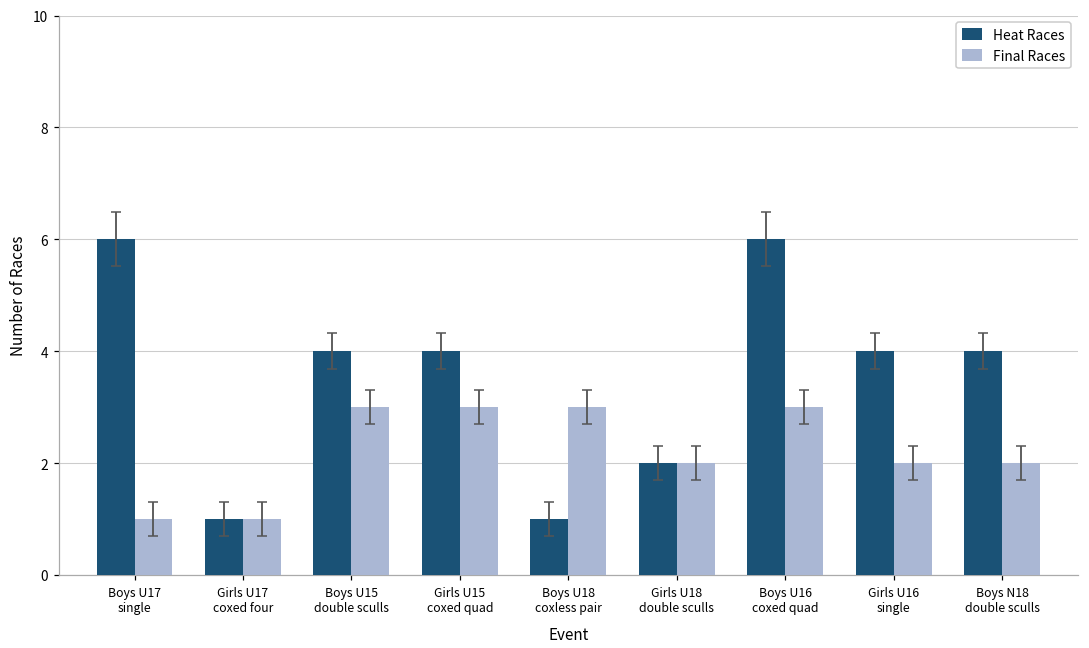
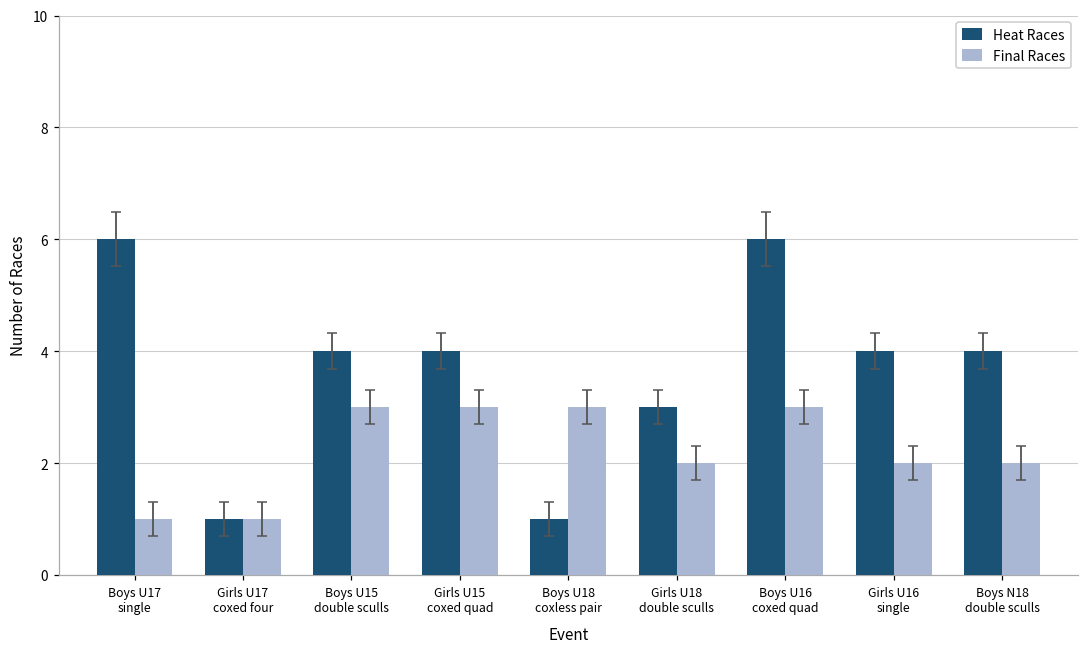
Heat Races, Girls U18 double sculls: 2 -> 3
